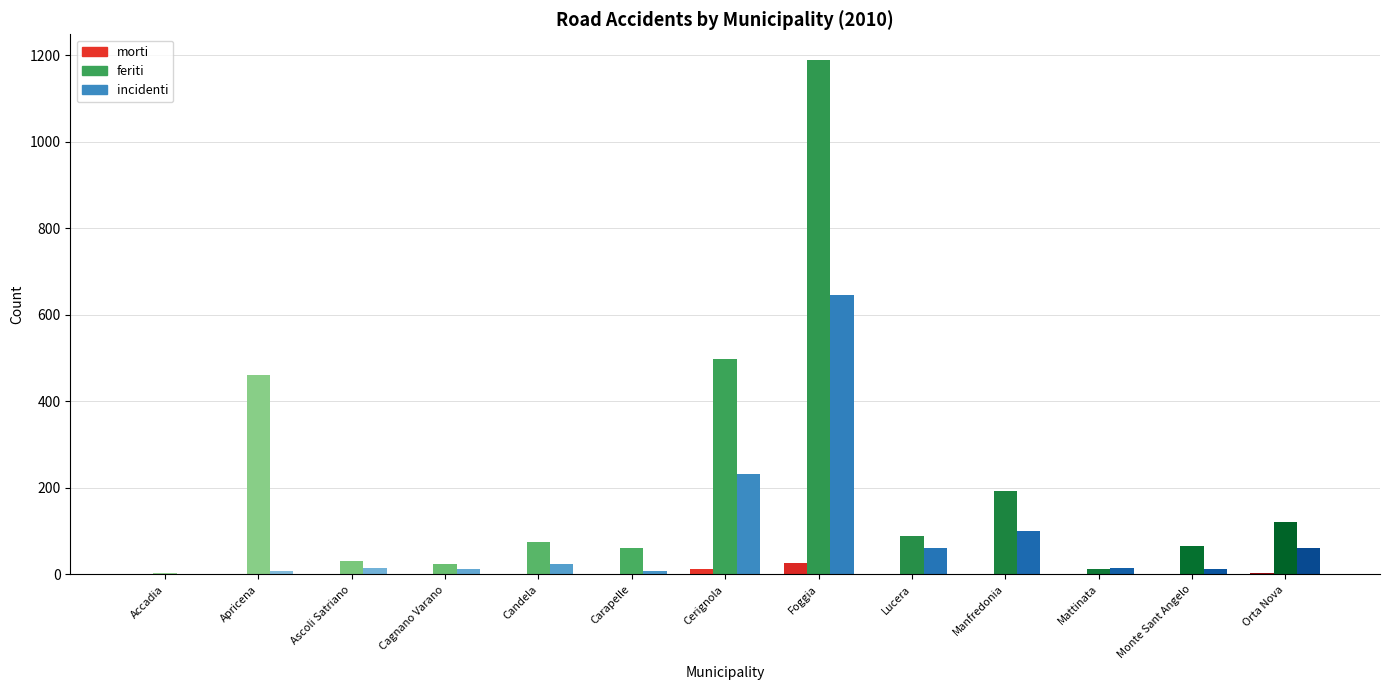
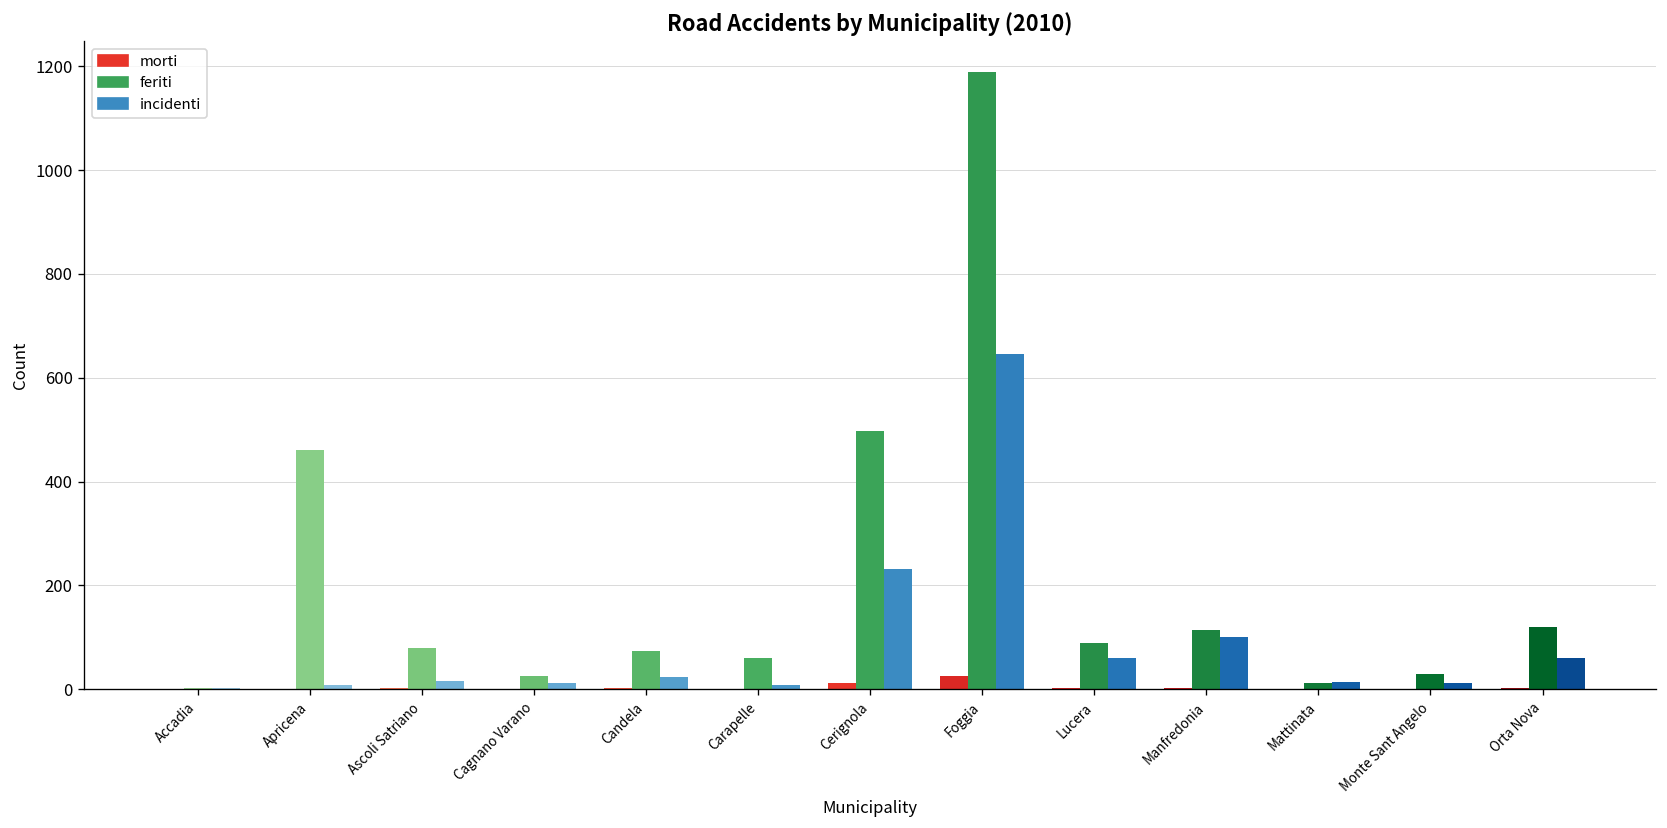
Ascoli Satriano: 30 -> 80
Manfredonia: 190 -> 110
Monte Sant Angelo: 70 -> 30
